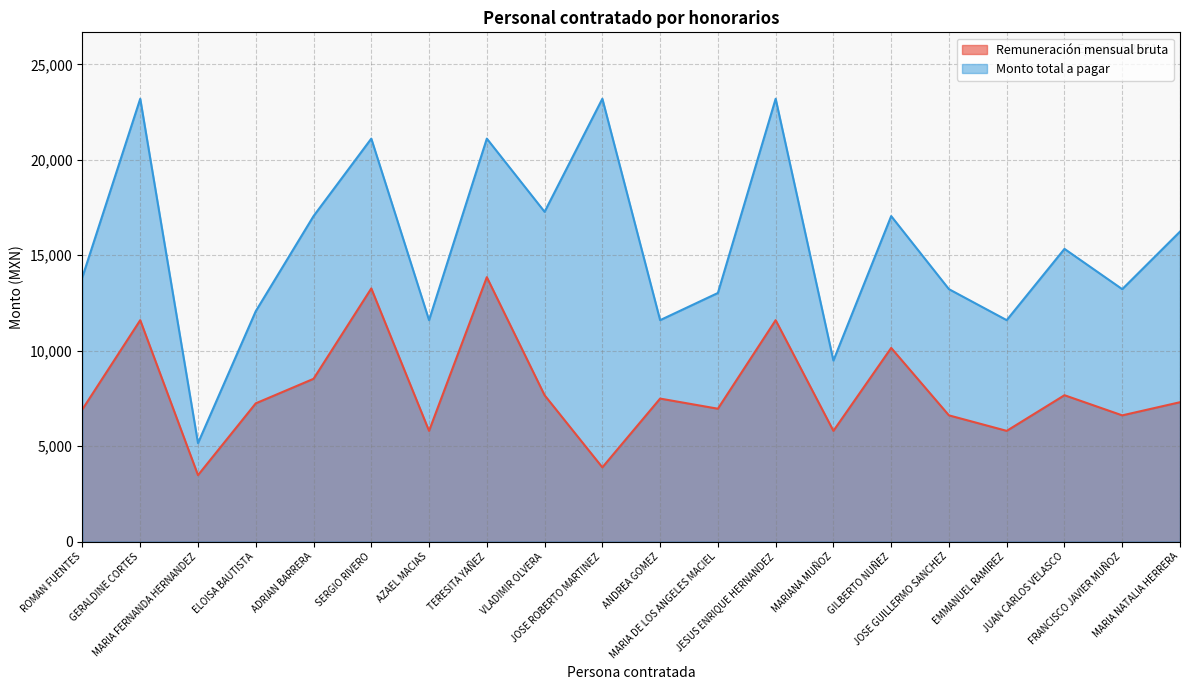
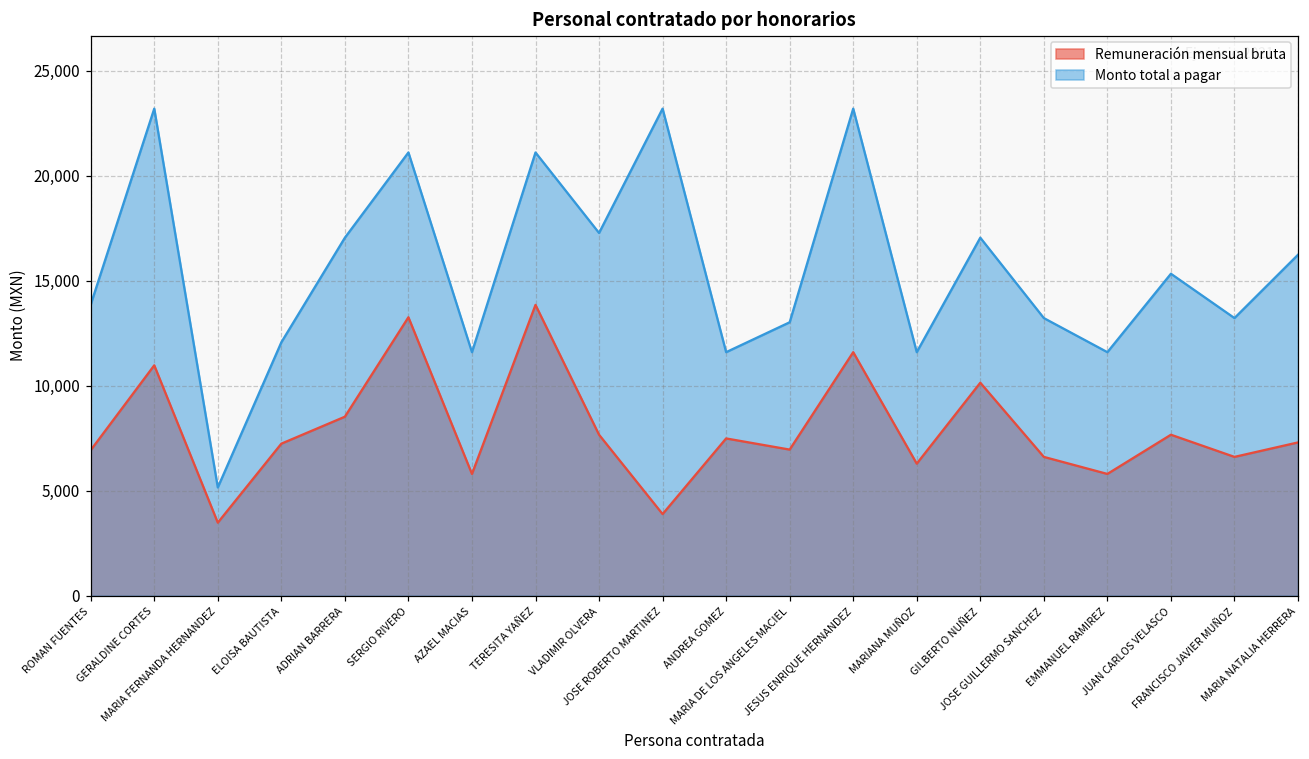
Remuneración mensual bruta, GERALDINE CORTES: 11,600 -> 11,000
Remuneración mensual bruta, MARIANA MUÑOZ: 5,800 -> 6,300
Monto total a pagar, MARIANA MUÑOZ: 9,500 -> 11,600
